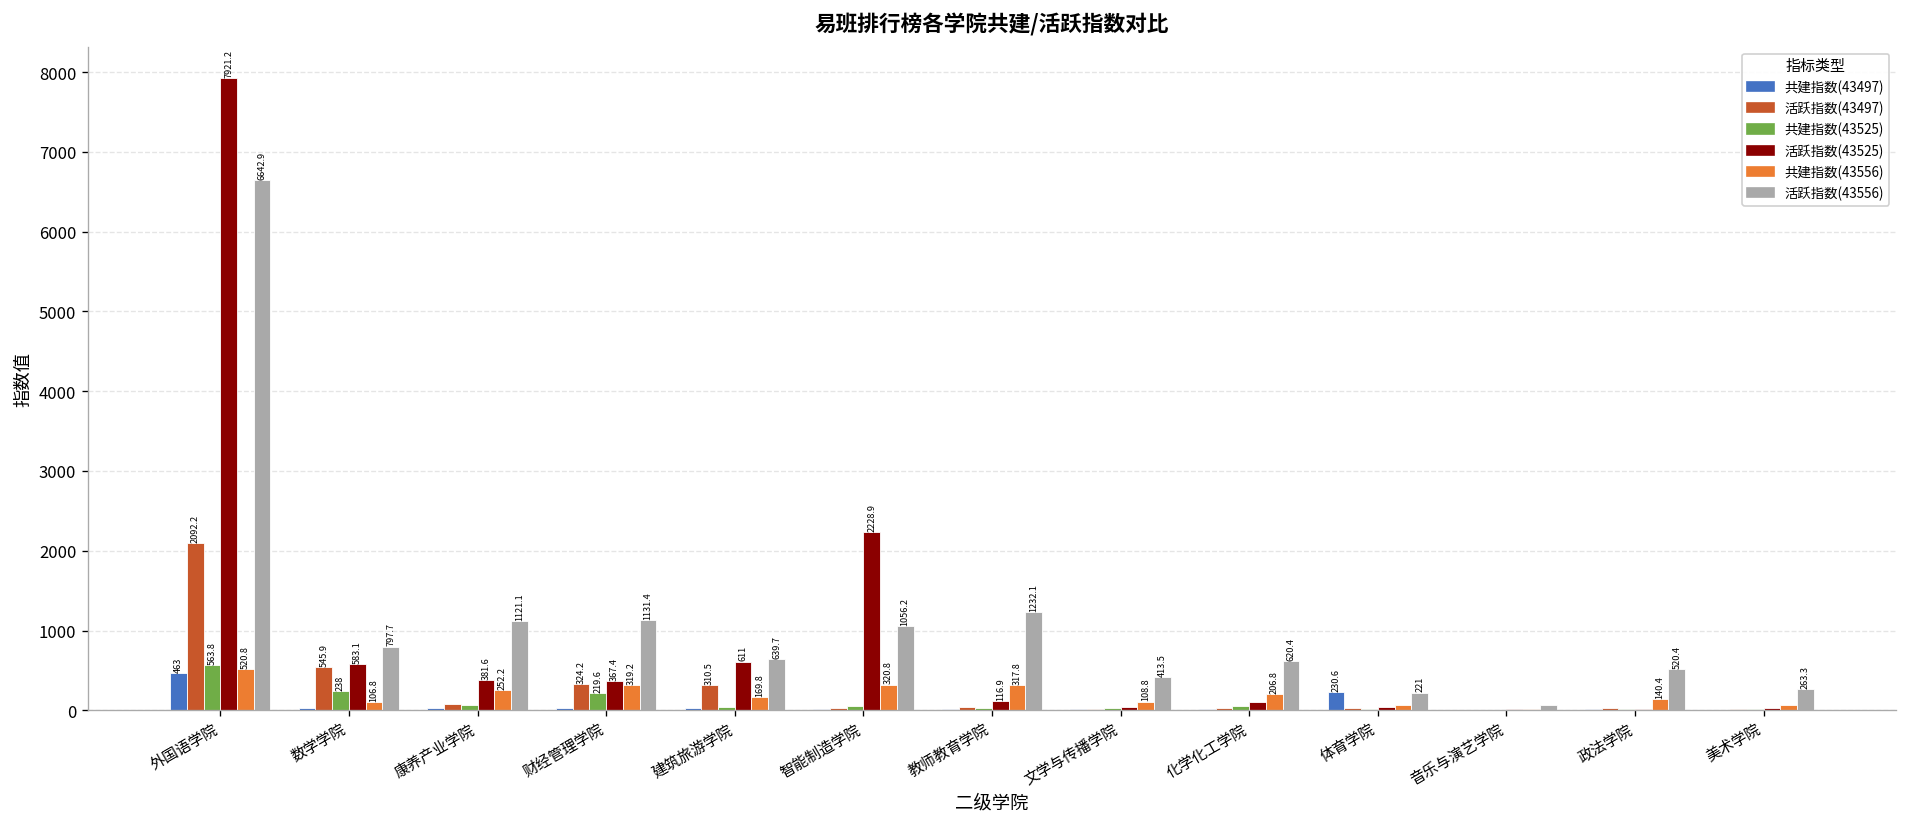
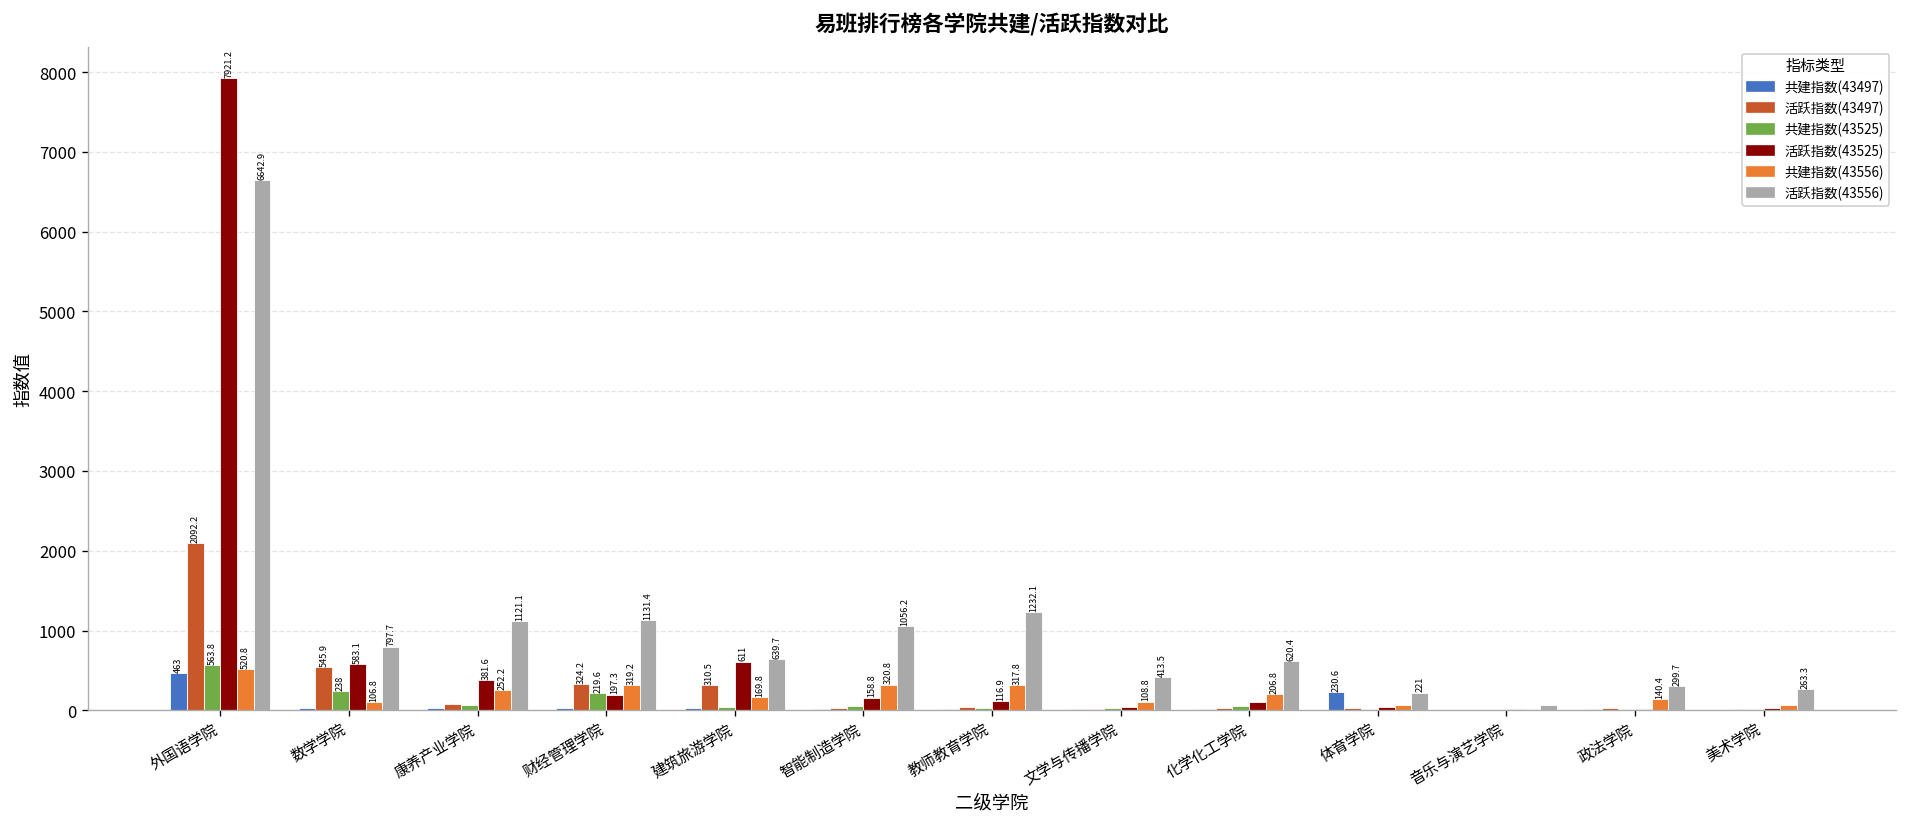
活跃指数(43525), 财经管理学院: 367.4 -> 197.3
活跃指数(43525), 智能制造学院: 2228.9 -> 158.8
活跃指数(43556), 政法学院: 520.4 -> 299.7
